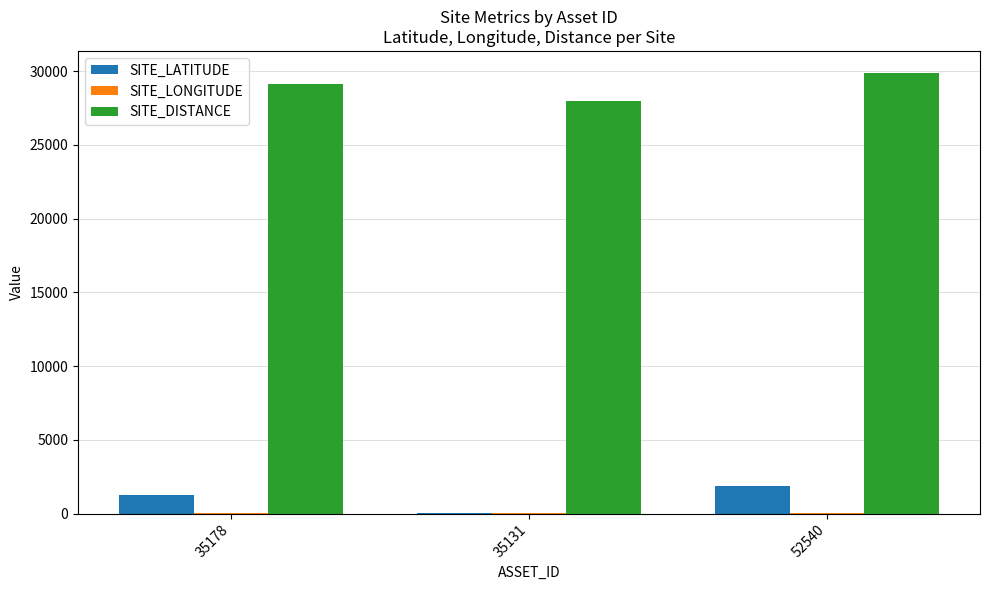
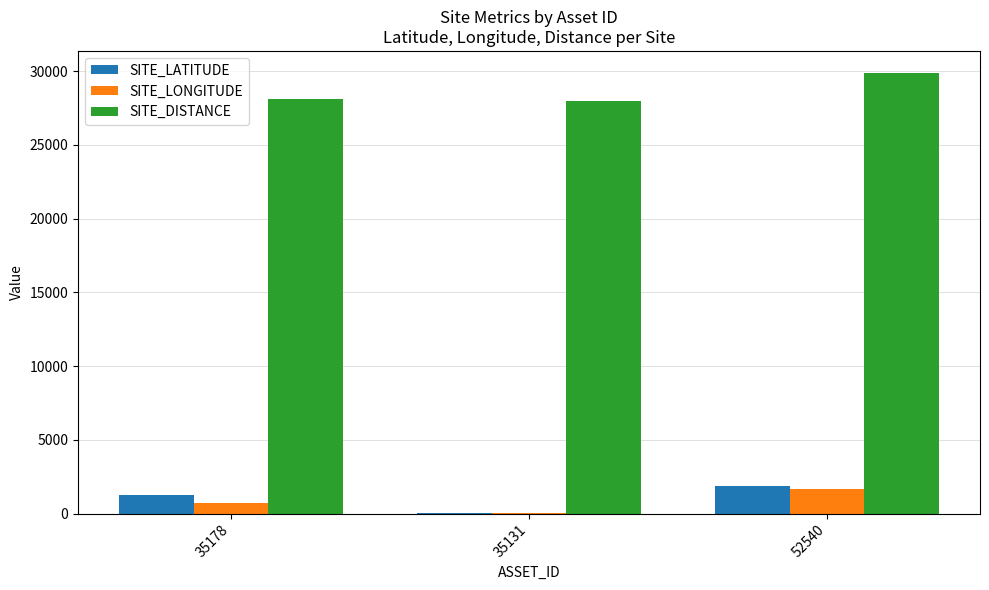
SITE_LONGITUDE, 35178: 0 -> 700
SITE_DISTANCE, 35178: 29100 -> 28100
SITE_LONGITUDE, 52540: 0 -> 1700
